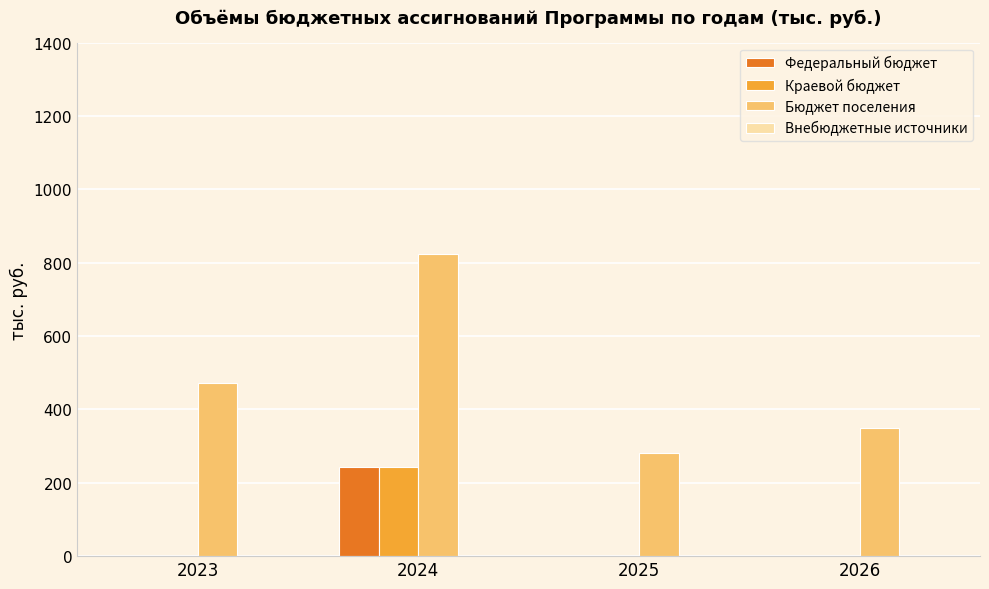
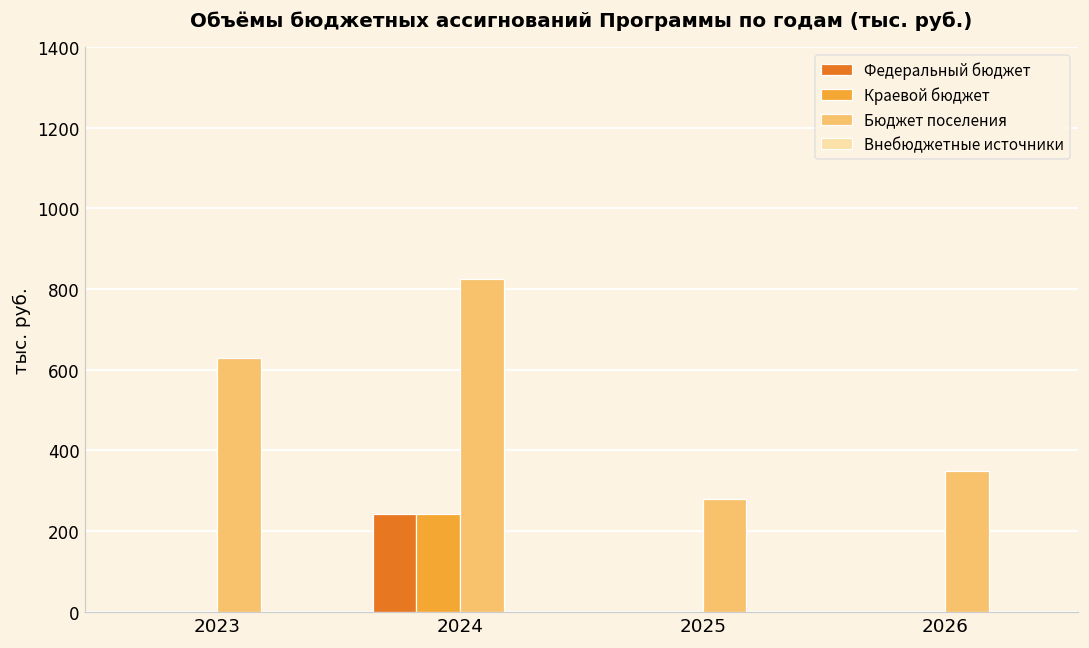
Бюджет поселения, 2023: 470 -> 630
